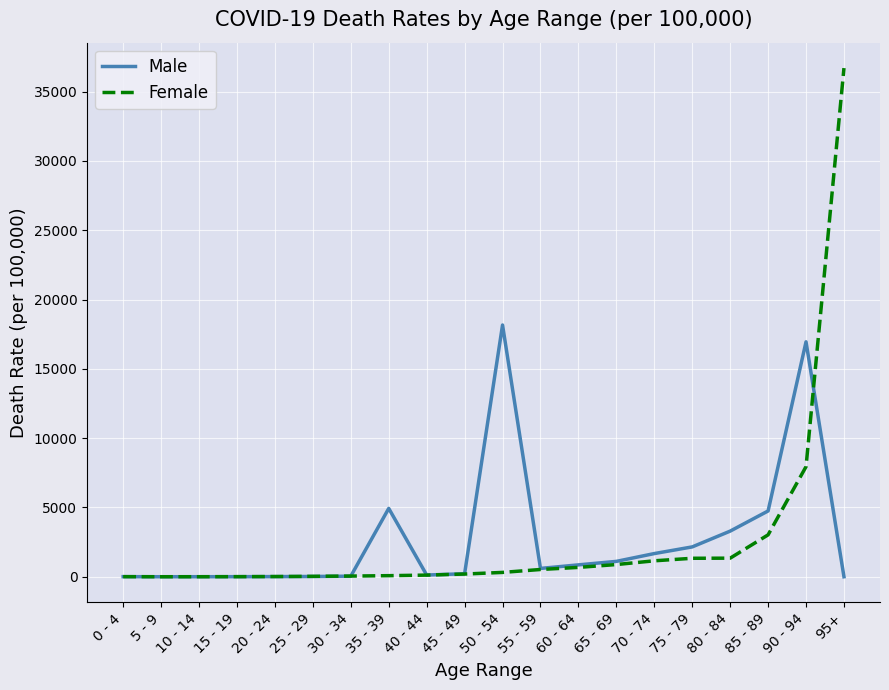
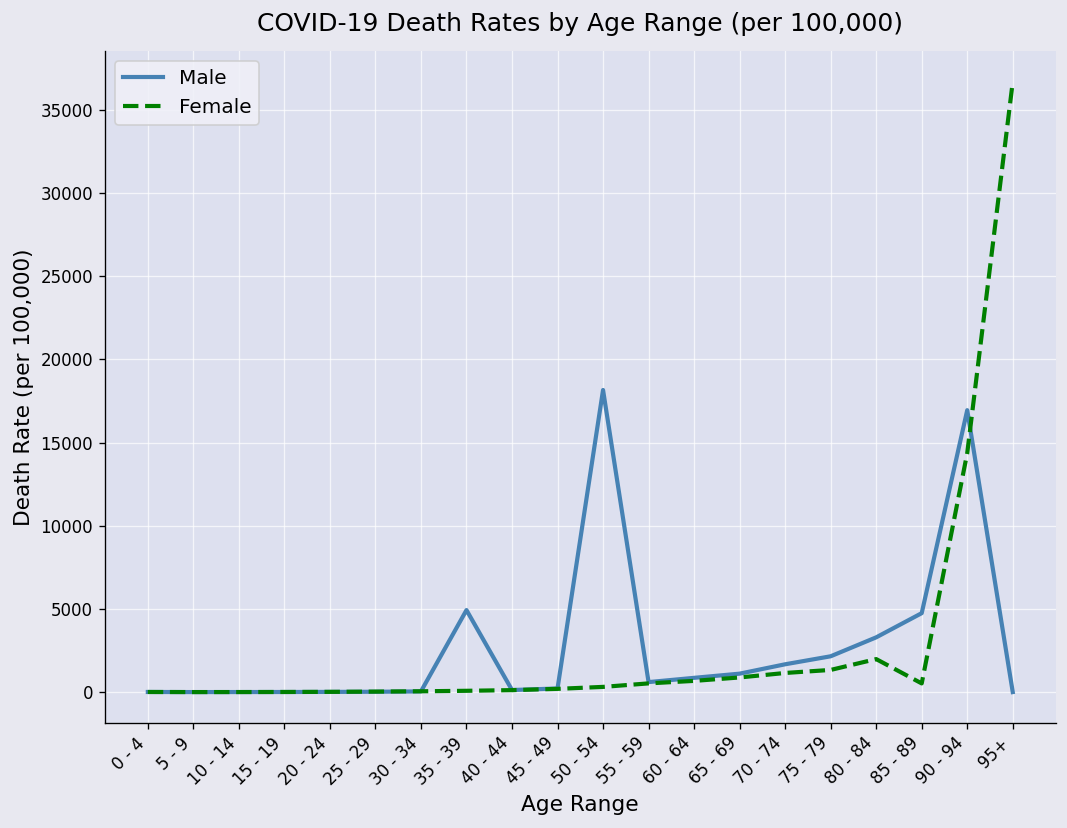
Female, 80 - 84: 1300 -> 2000
Female, 85 - 89: 3000 -> 500
Female, 90 - 94: 7900 -> 14400
